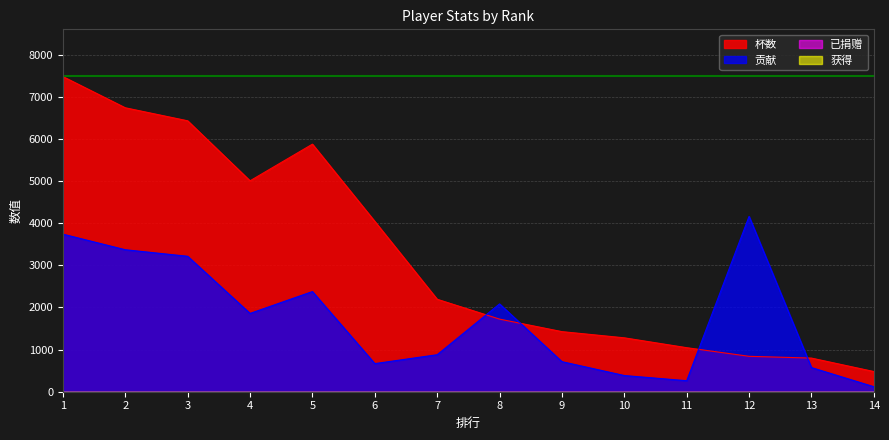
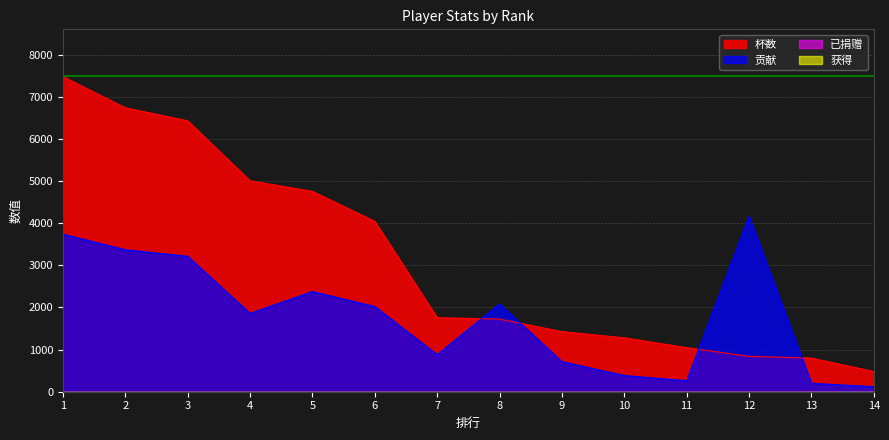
杯数, 5: 5900 -> 4800
贡献, 6: 700 -> 2000
杯数, 7: 2200 -> 1800
贡献, 13: 600 -> 200
